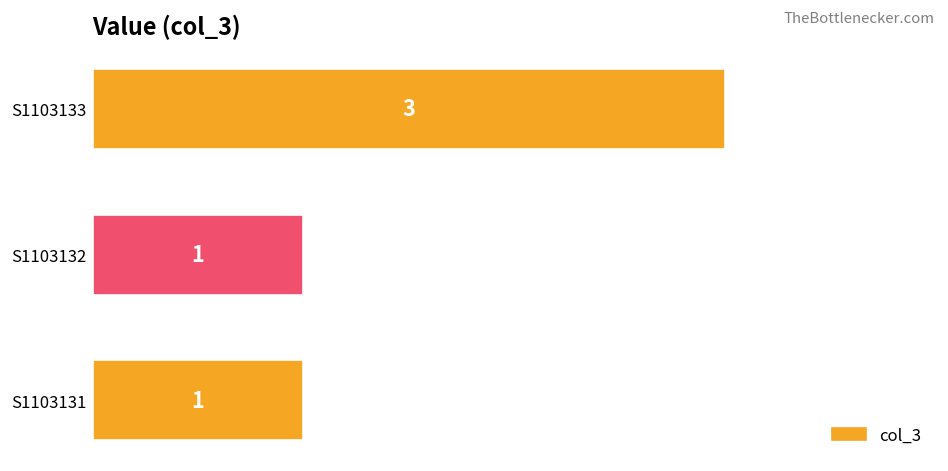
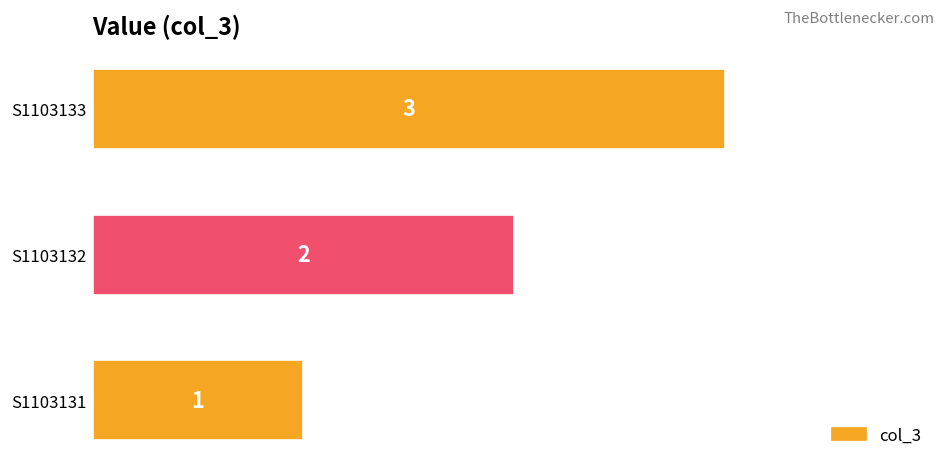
S1103132: 1 -> 2
